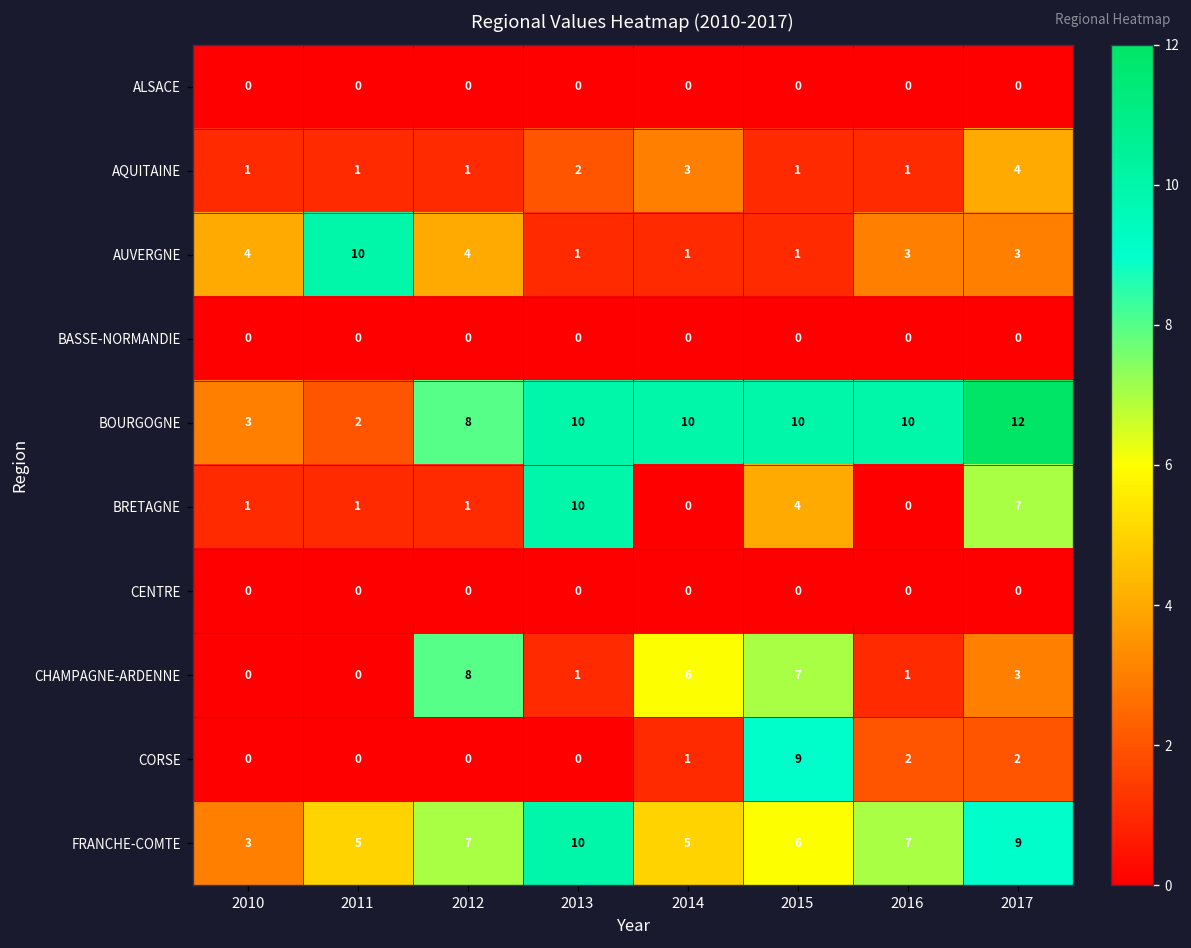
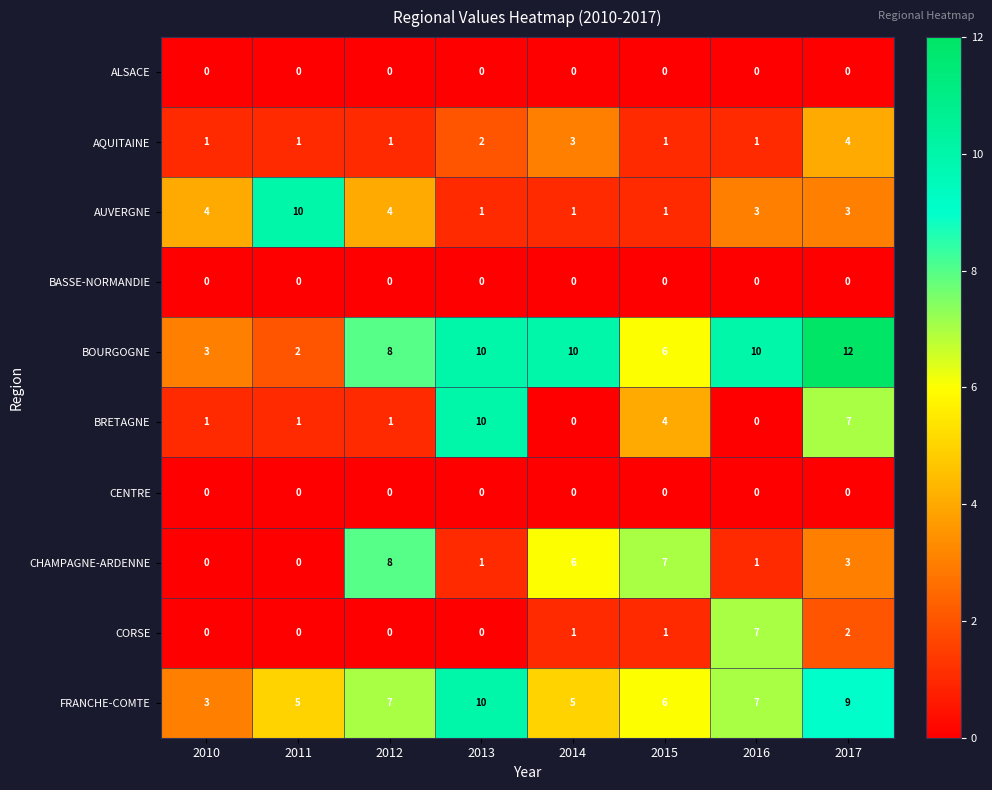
BOURGOGNE, 2015: 10 -> 6
CORSE, 2015: 9 -> 1
CORSE, 2016: 2 -> 7
